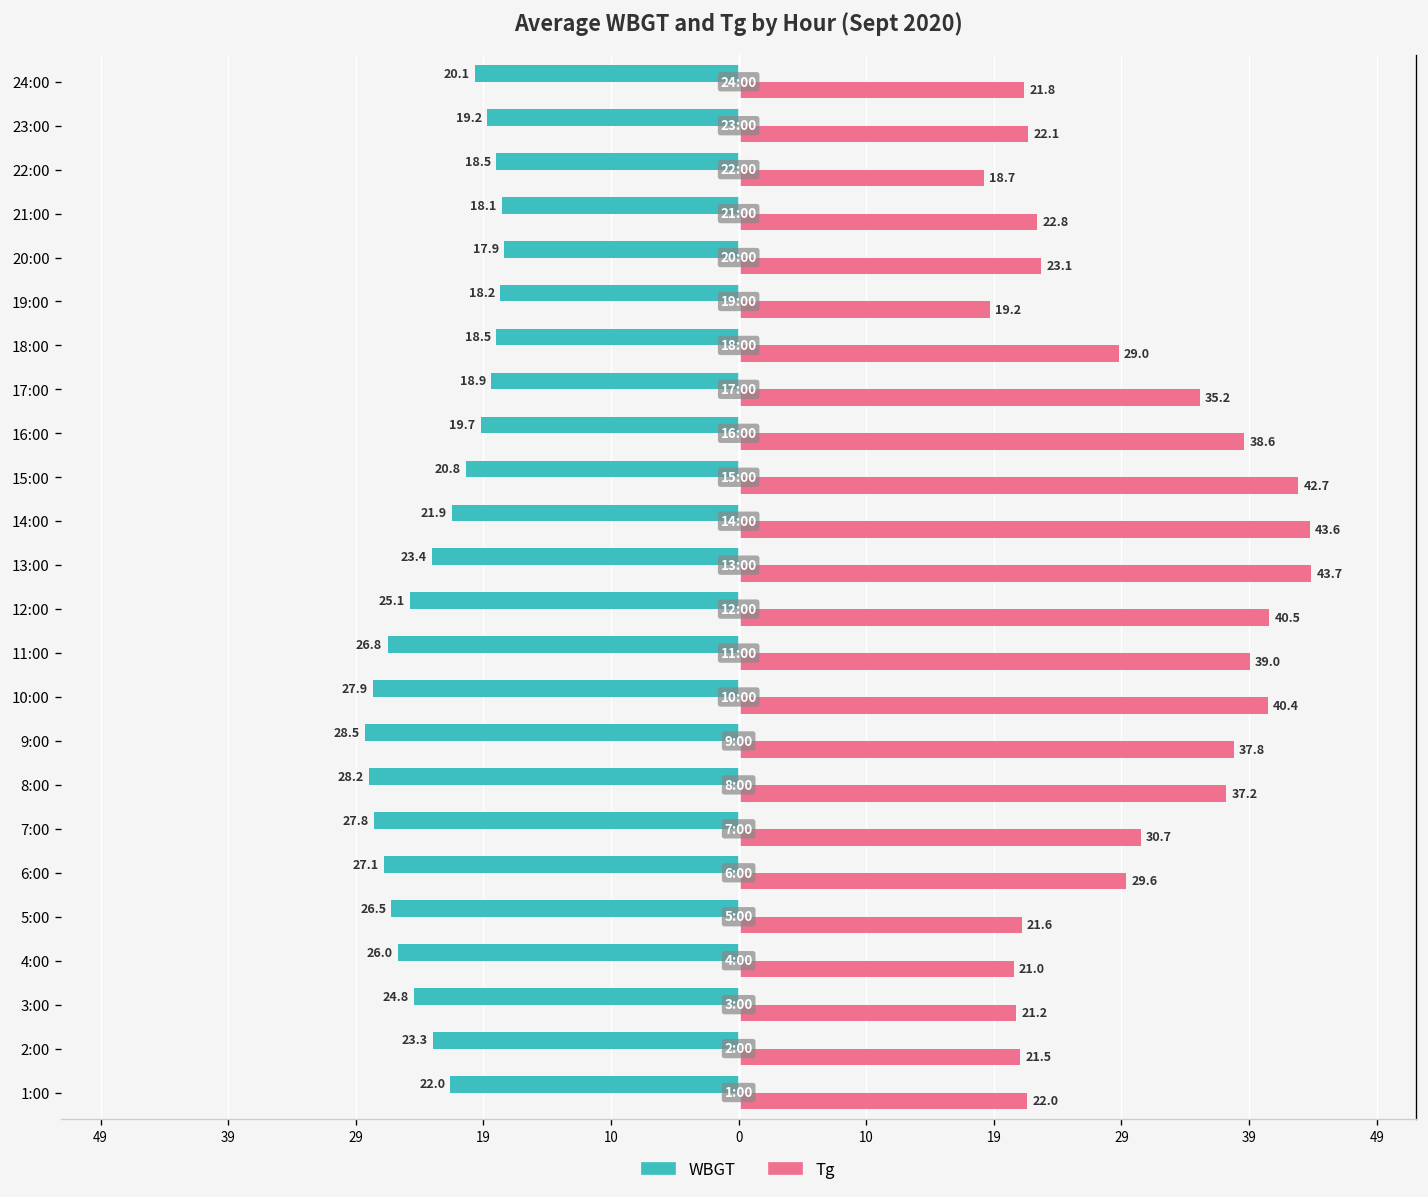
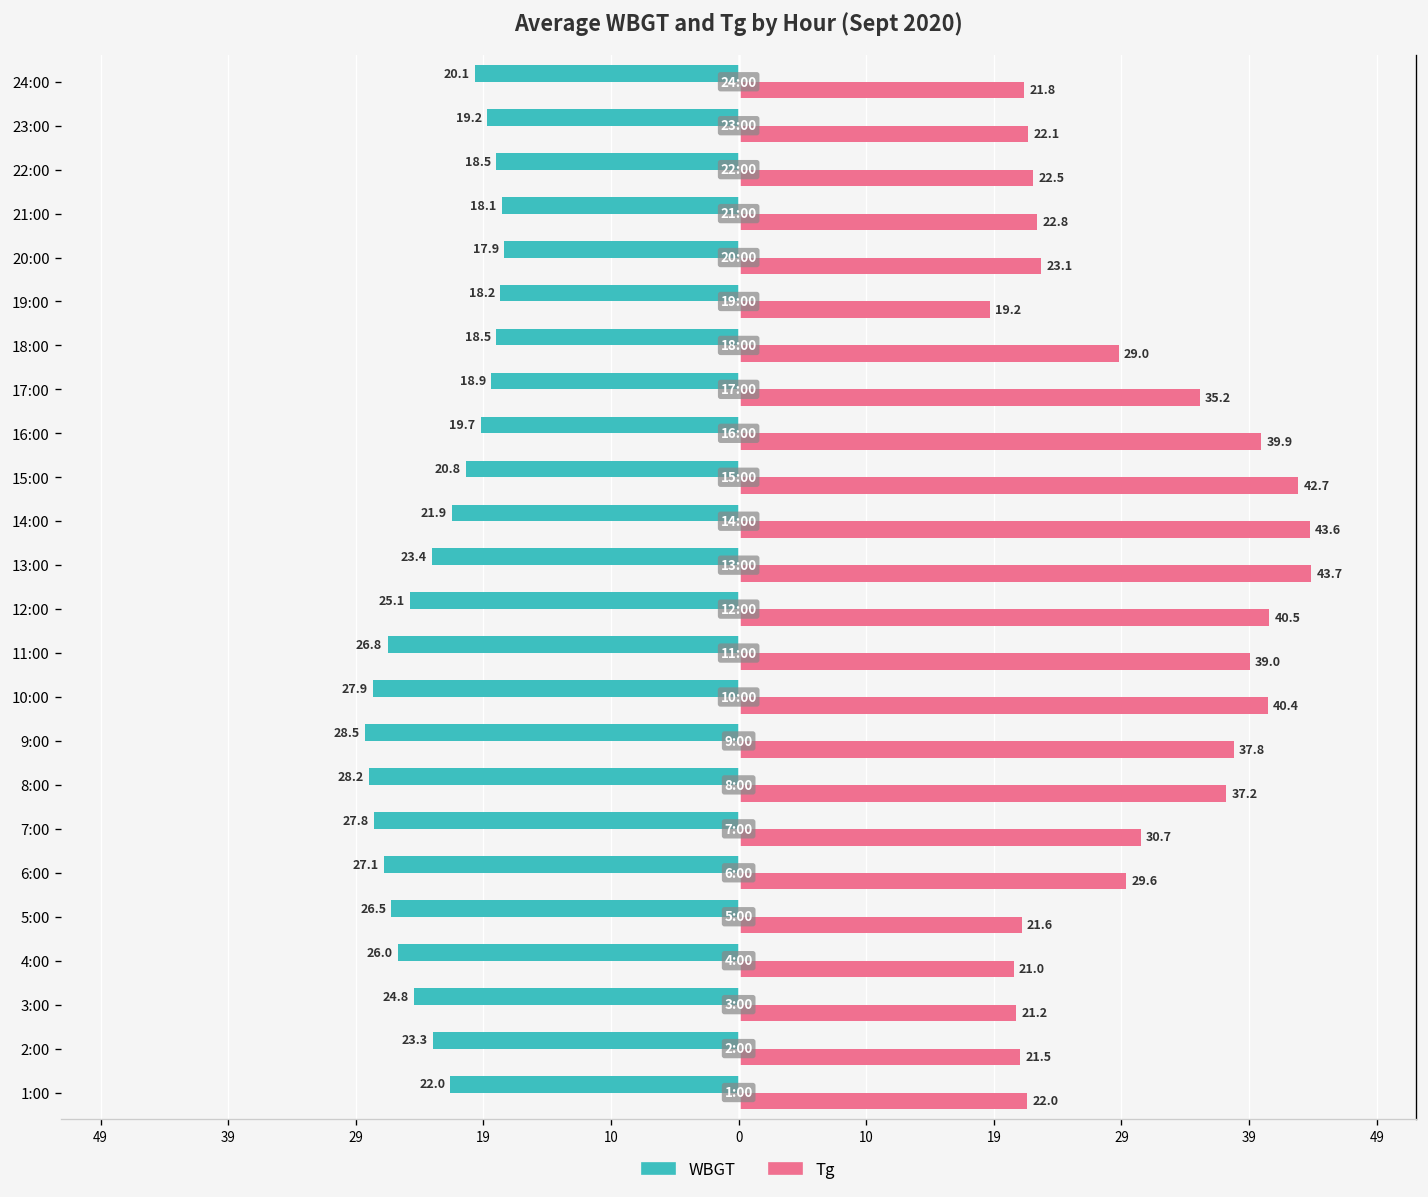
Tg, 22:00: 18.7 -> 22.5
Tg, 16:00: 38.6 -> 39.9
